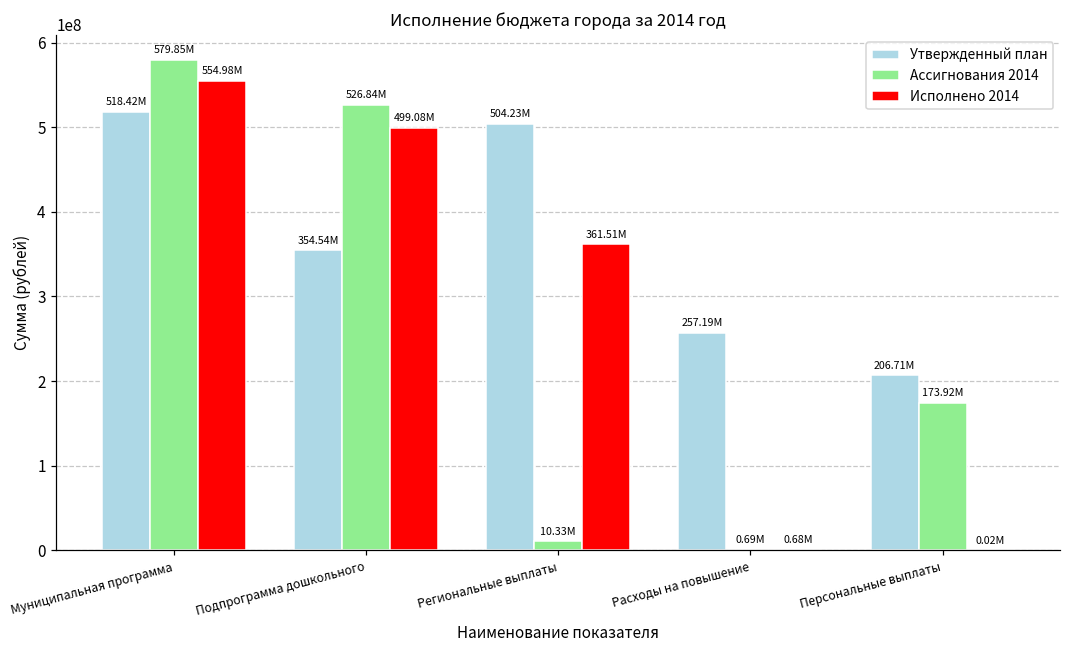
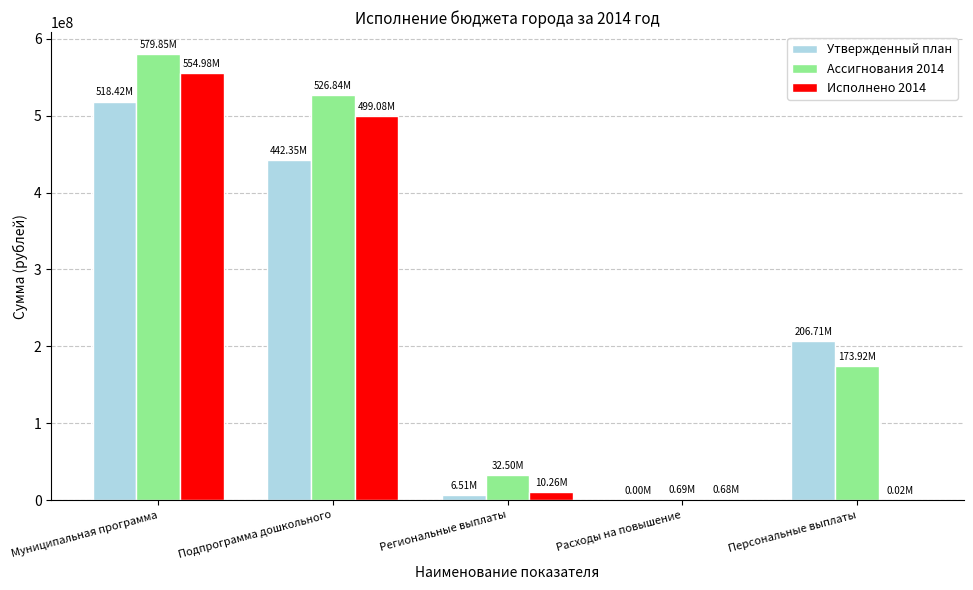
Утвержденный план, Подпрограмма дошкольного: 354.54M -> 442.35M
Утвержденный план, Региональные выплаты: 504.23M -> 6.51M
Ассигнования 2014, Региональные выплаты: 10.33M -> 32.50M
Исполнено 2014, Региональные выплаты: 361.51M -> 10.26M
Утвержденный план, Расходы на повышение: 257.19M -> 0.00M
